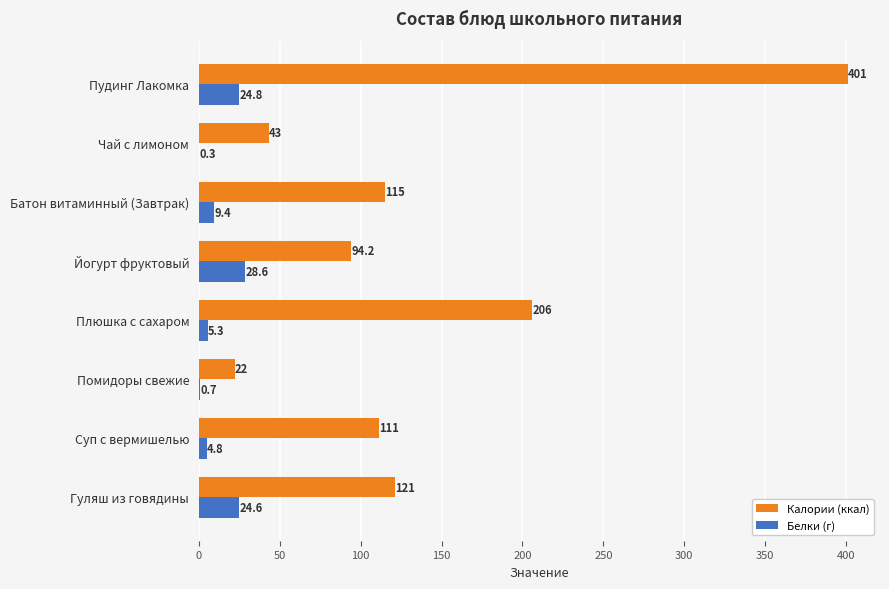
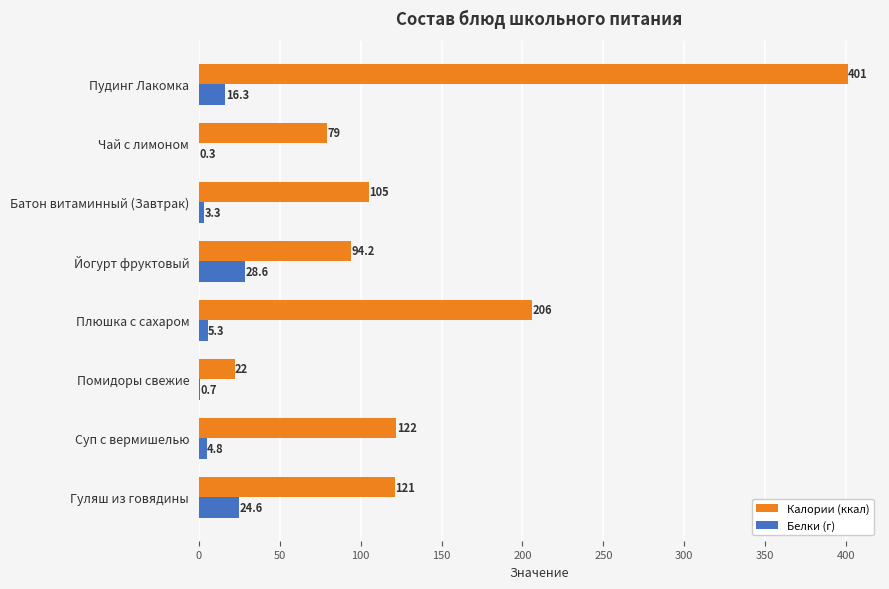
Белки (г), Пудинг Лакомка: 24.8 -> 16.3
Калории (ккал), Чай с лимоном: 43 -> 79
Калории (ккал), Батон витаминный (Завтрак): 115 -> 105
Белки (г), Батон витаминный (Завтрак): 9.4 -> 3.3
Калории (ккал), Суп с вермишелью: 111 -> 122
